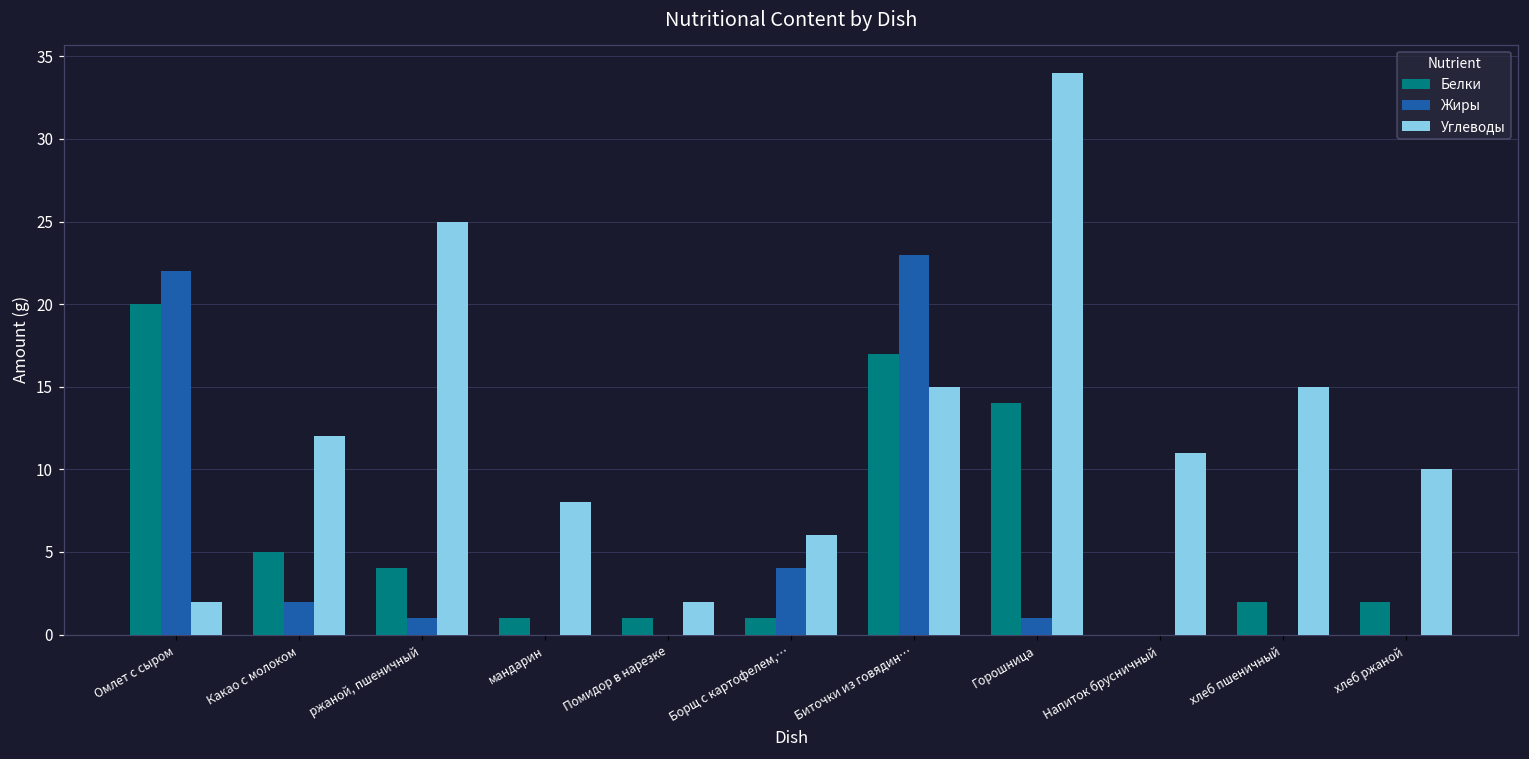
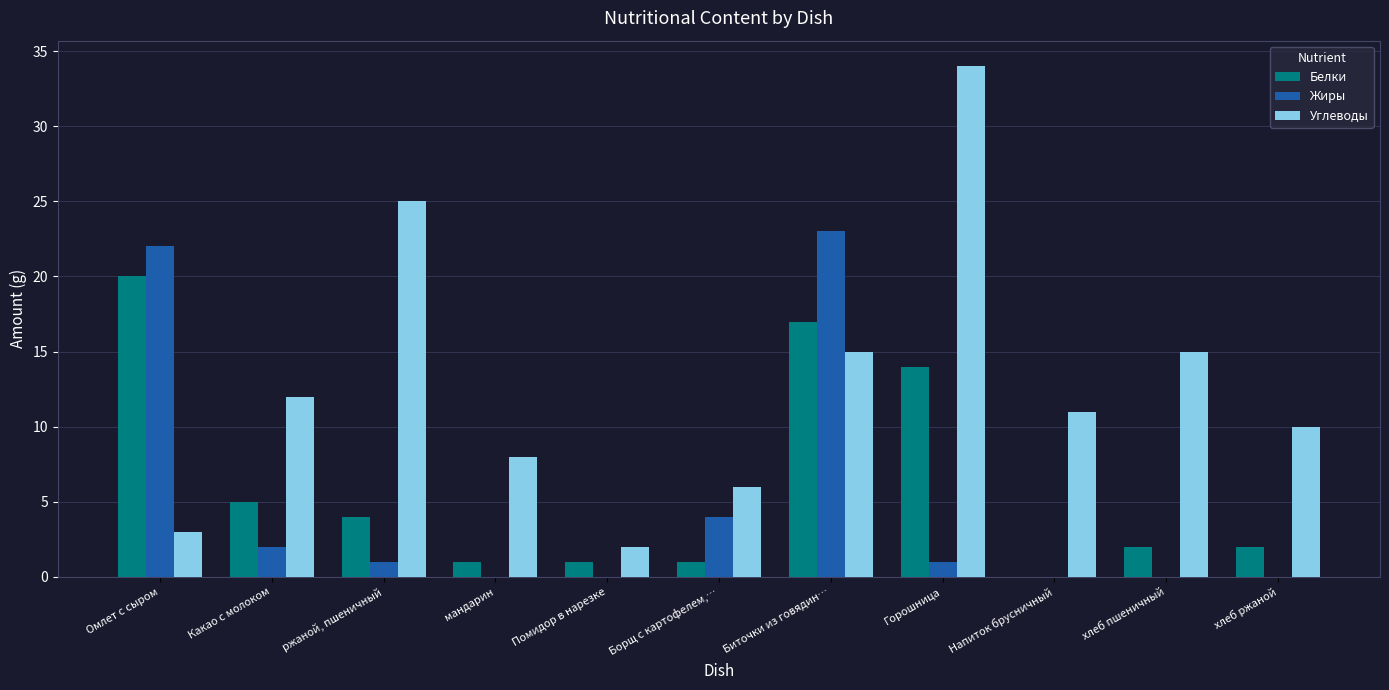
Углеводы, Омлет с сыром: 2 -> 3
